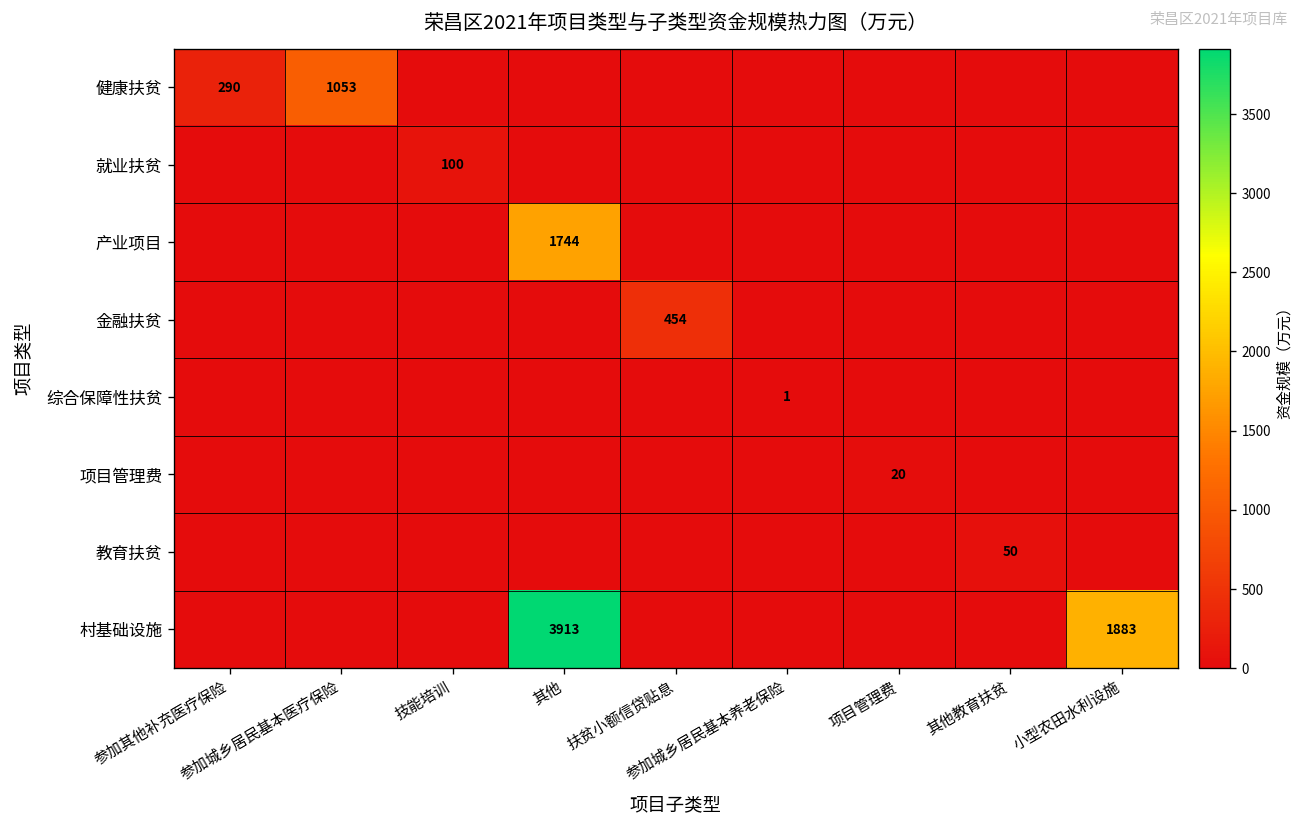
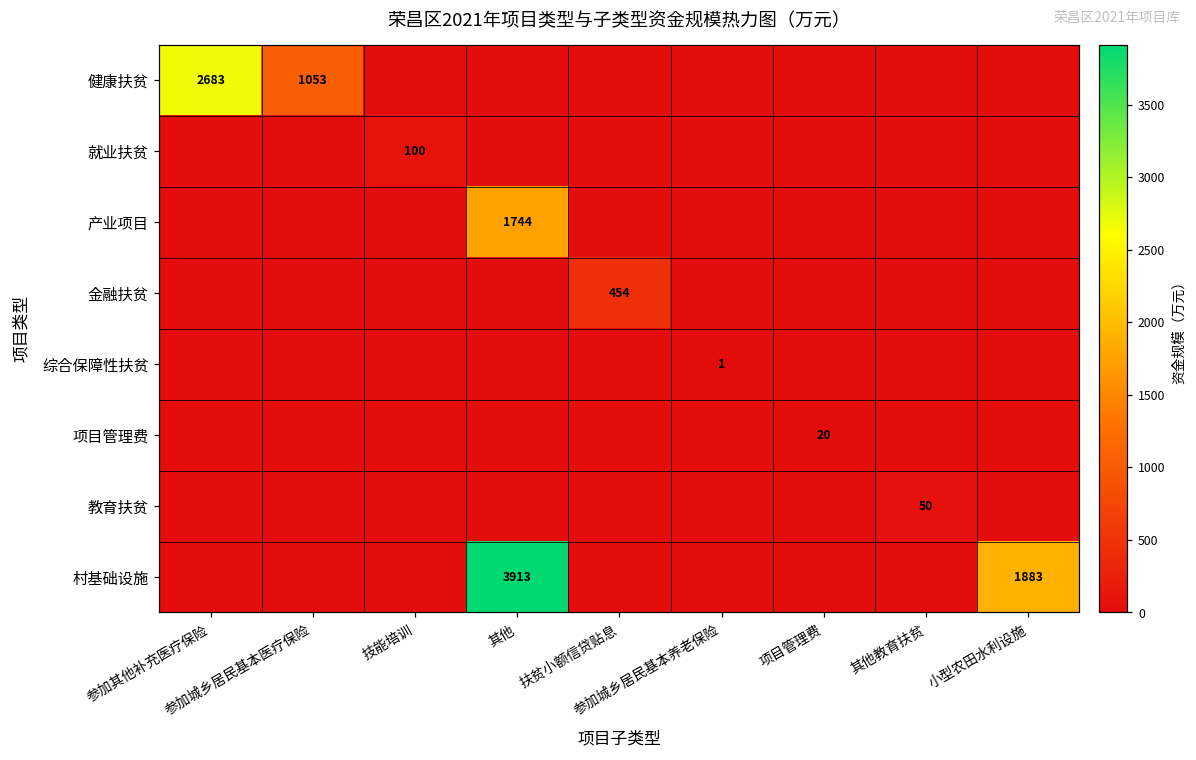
健康扶贫, 参加其他补充医疗保险: 290 -> 2683
